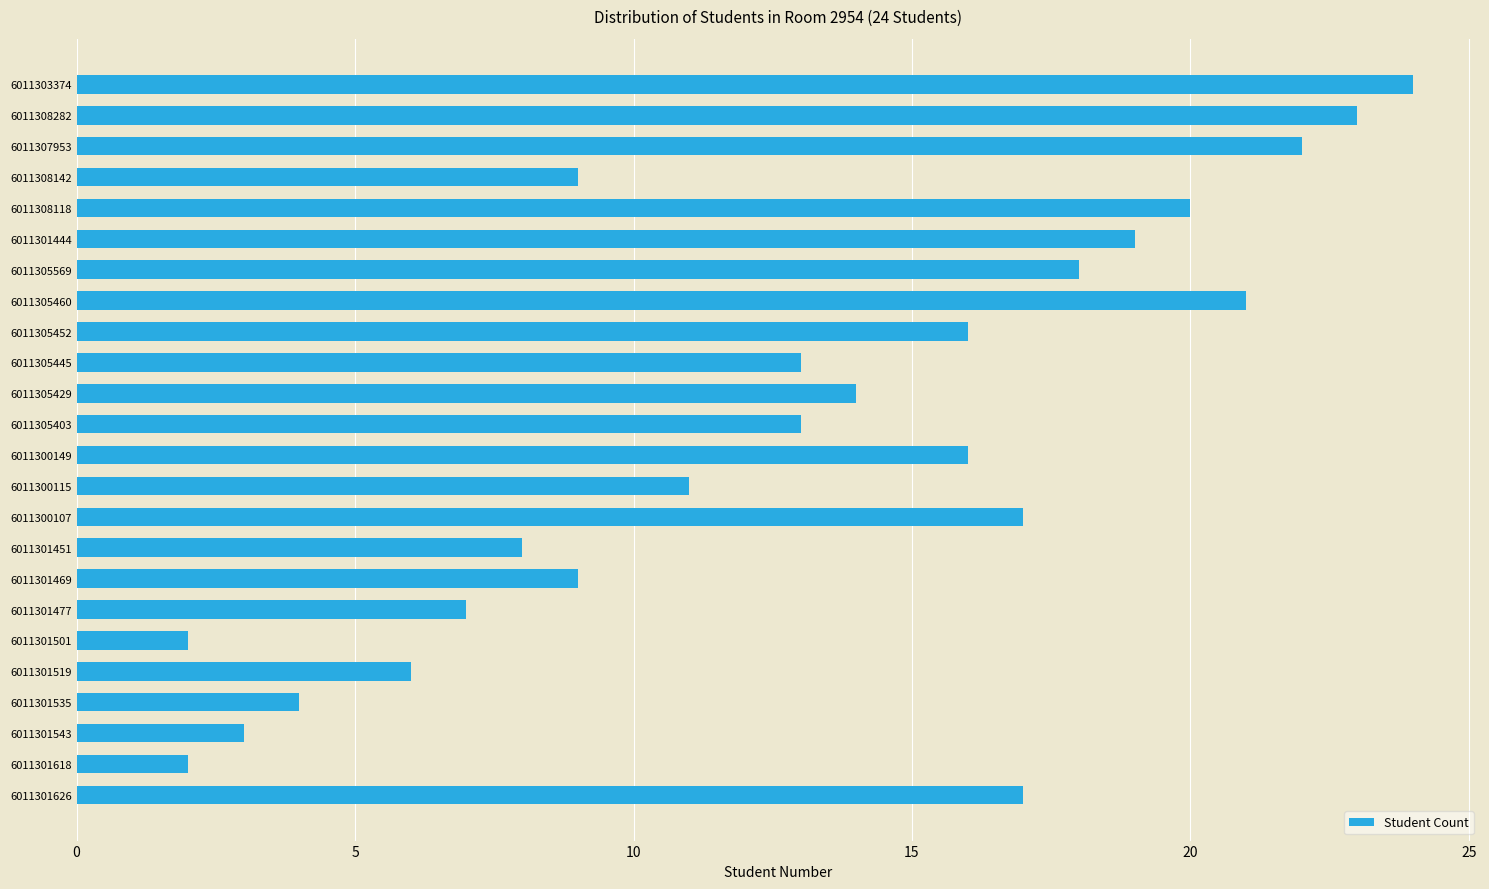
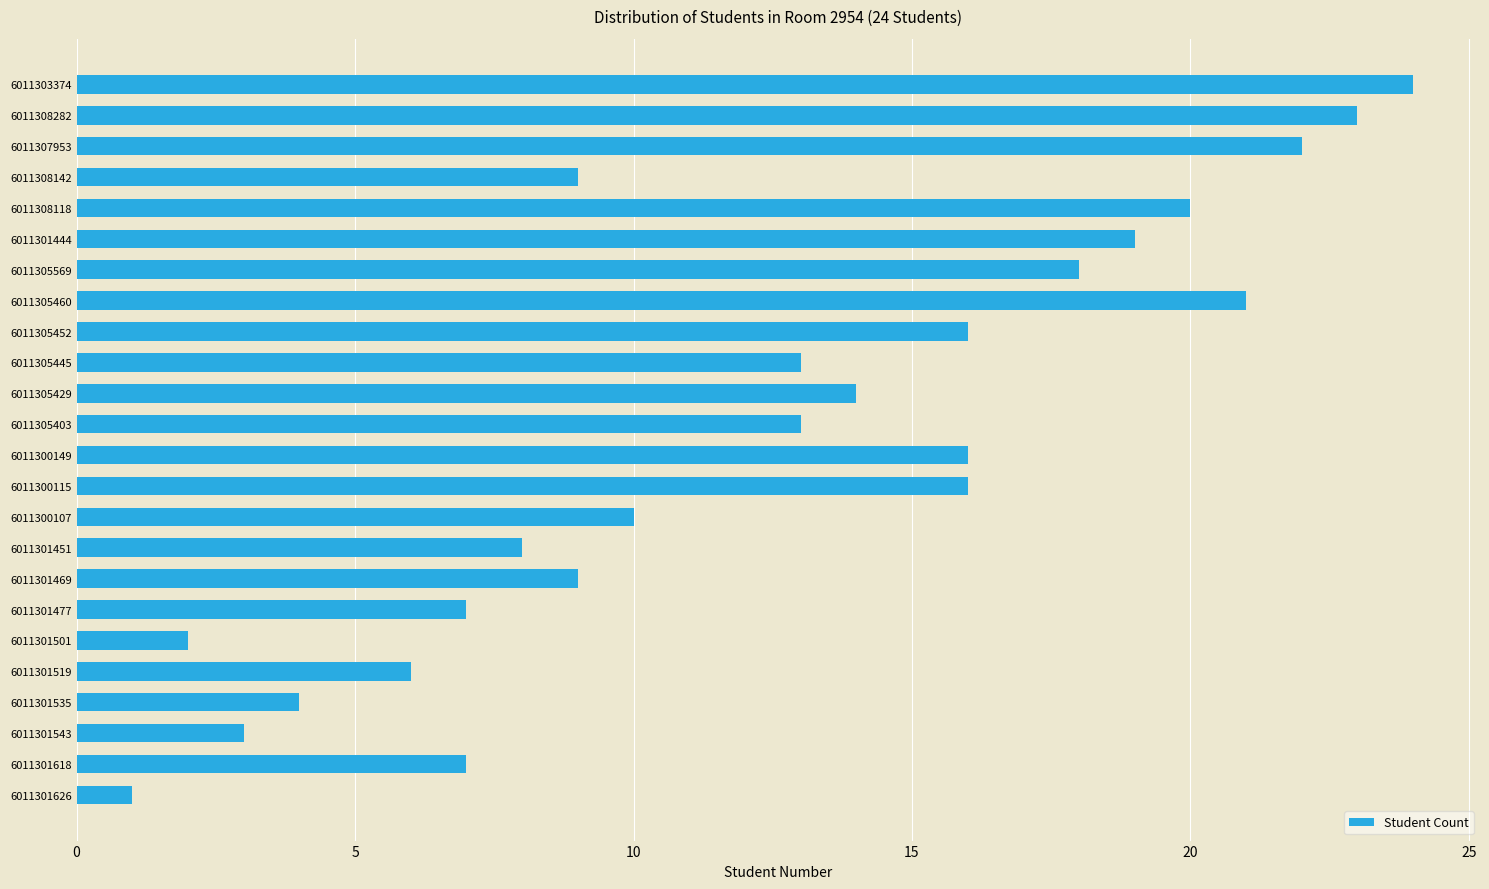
6011300115: 11 -> 16
6011300107: 17 -> 10
6011301618: 2 -> 7
6011301626: 17 -> 1
